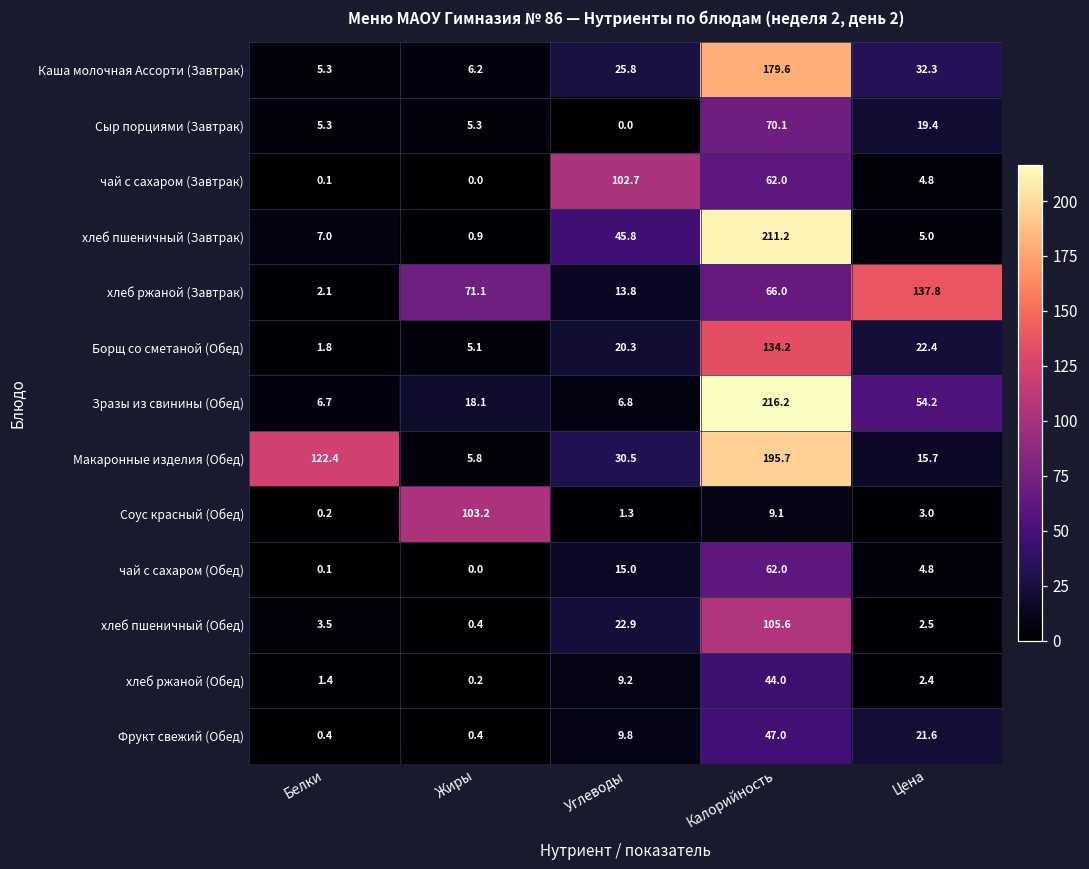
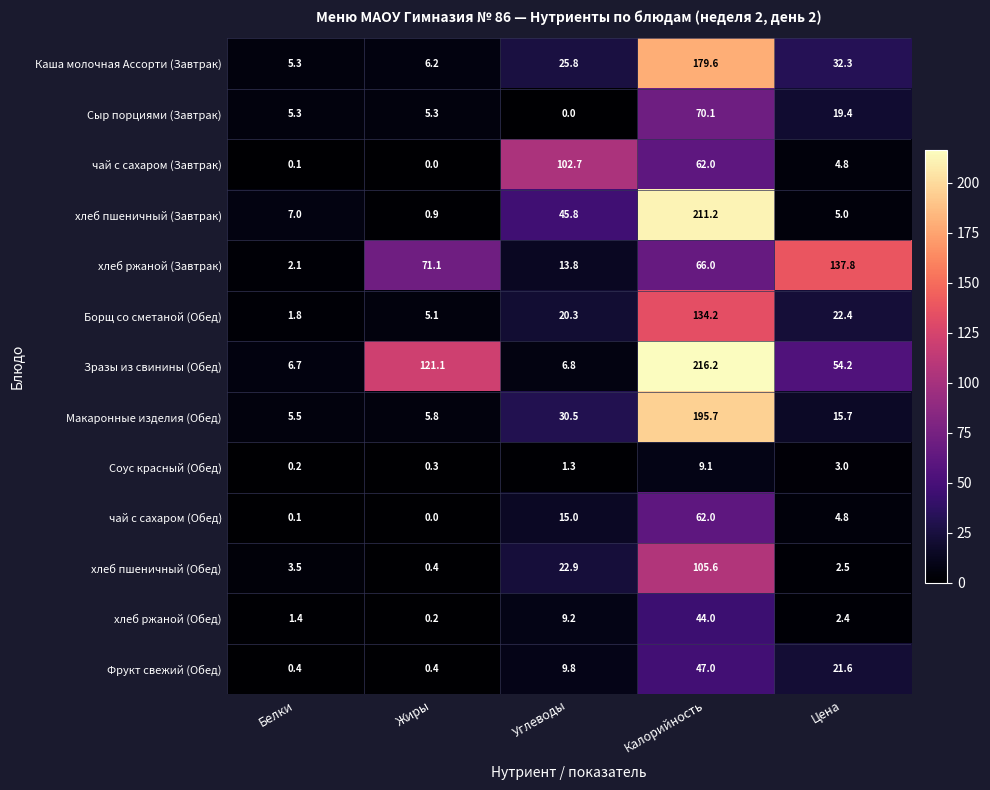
Зразы из свинины (Обед), Жиры: 18.1 -> 121.1
Макаронные изделия (Обед), Белки: 122.4 -> 5.5
Соус красный (Обед), Жиры: 103.2 -> 0.3
